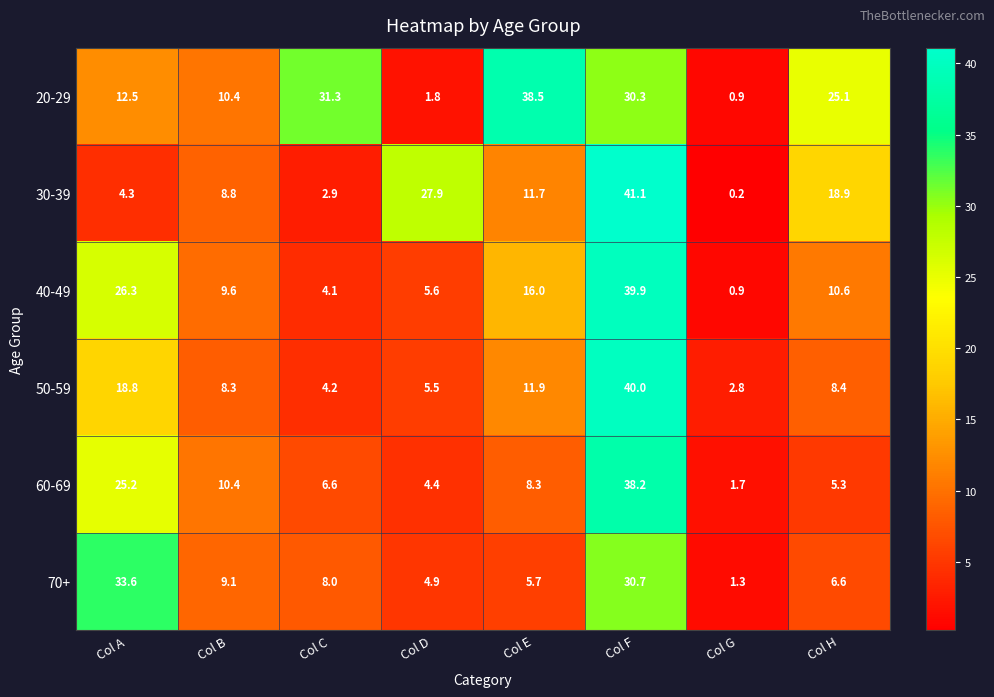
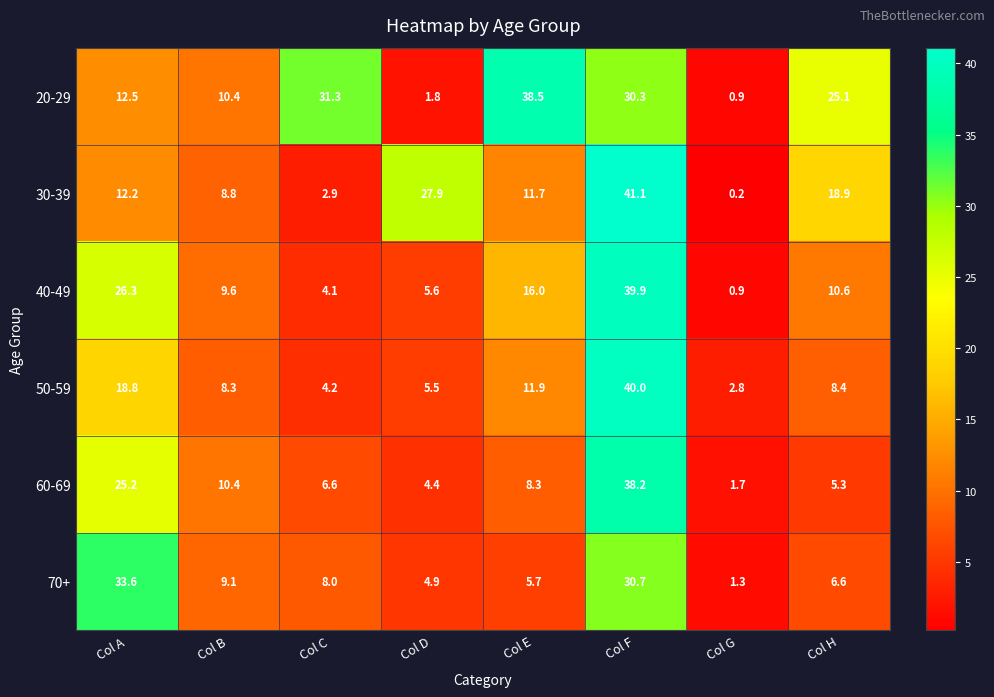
30-39, Col A: 4.3 -> 12.2
